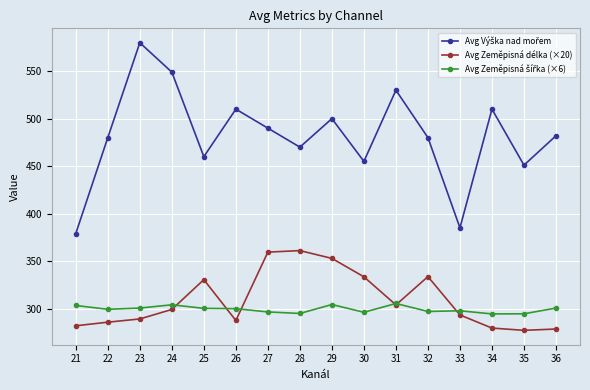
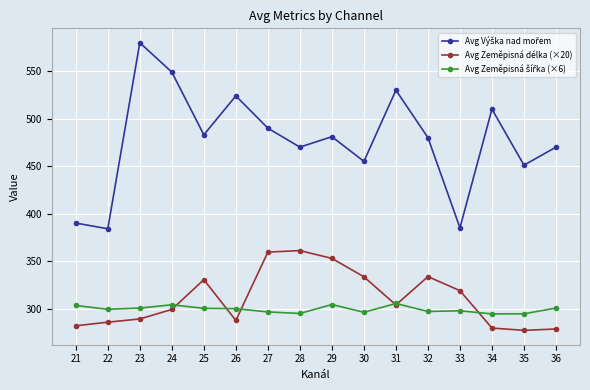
Avg Výška nad mořem, 21: 380 -> 390
Avg Výška nad mořem, 22: 480 -> 380
Avg Výška nad mořem, 25: 460 -> 480
Avg Výška nad mořem, 26: 510 -> 520
Avg Výška nad mořem, 29: 500 -> 480
Avg Zeměpisná délka (×20), 33: 290 -> 320
Avg Výška nad mořem, 36: 480 -> 470
